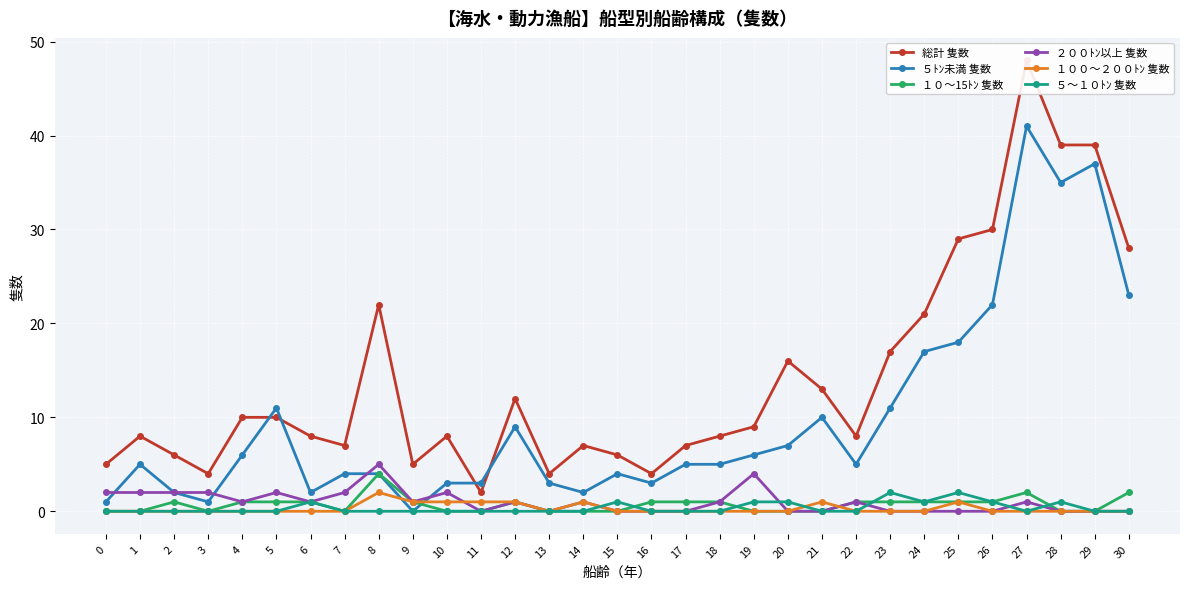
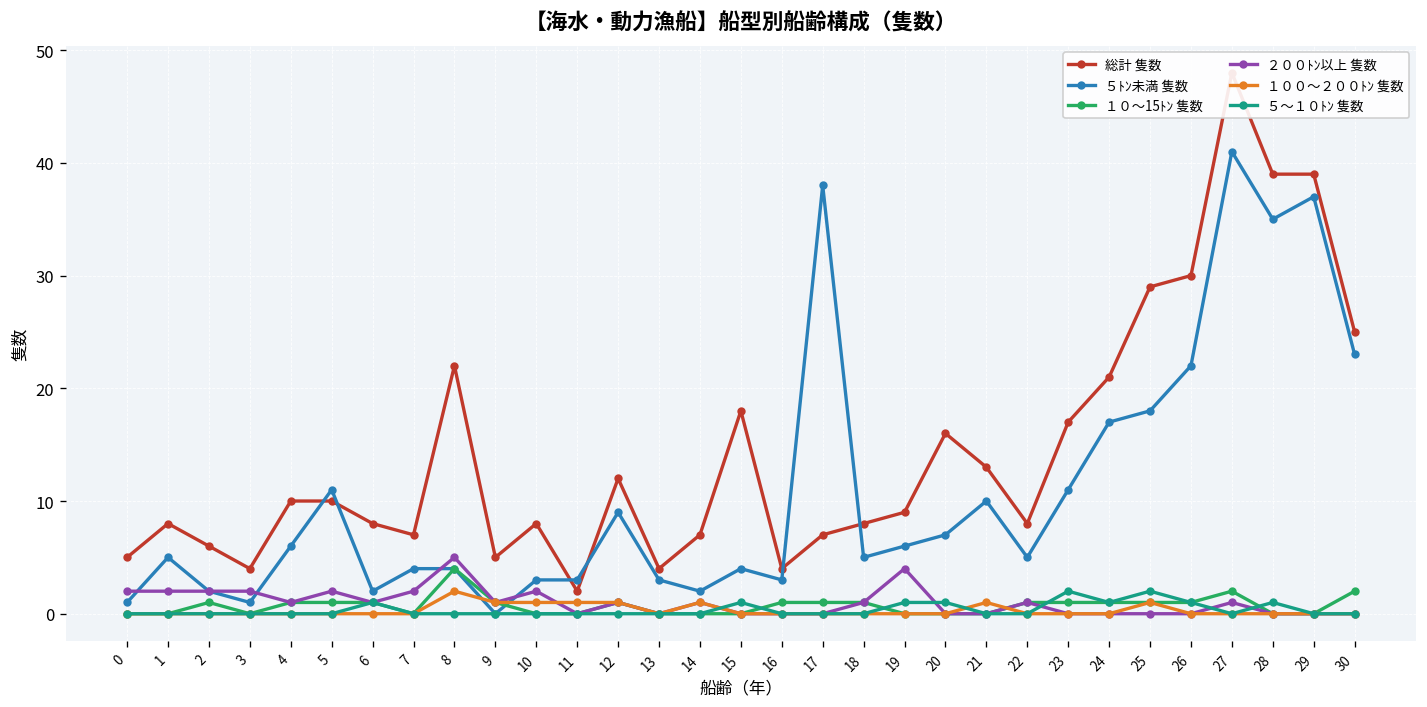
総計 隻数, 15: 6 -> 18
５ﾄﾝ未満 隻数, 17: 5 -> 38
総計 隻数, 30: 28 -> 25
